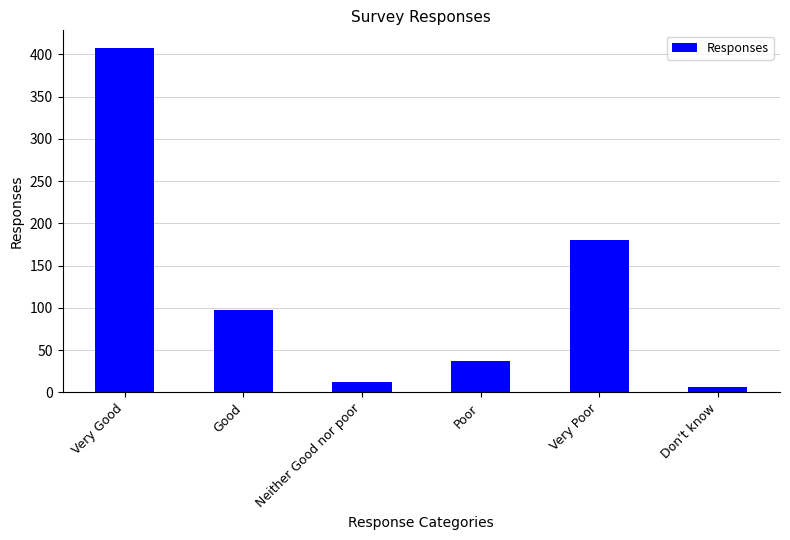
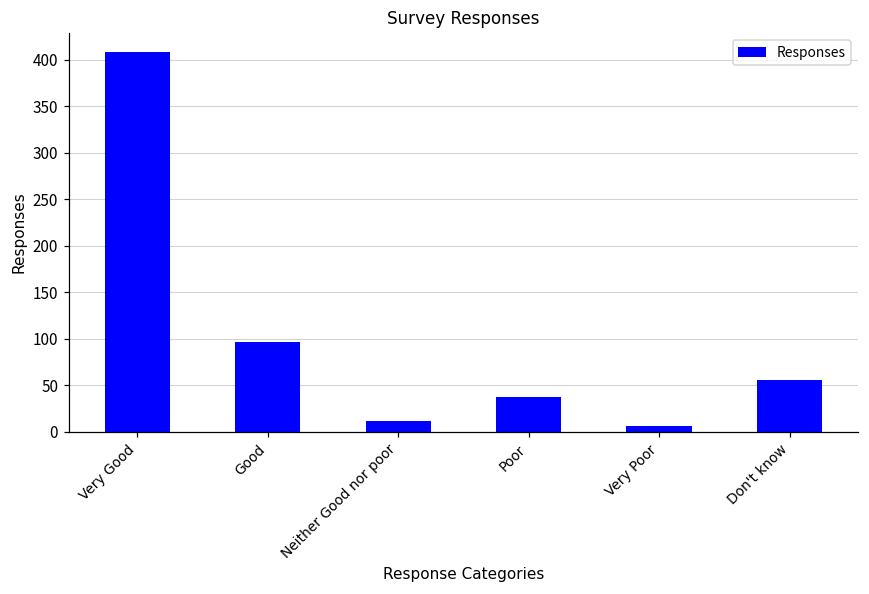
Very Poor: 180 -> 10
Don't know: 10 -> 60
